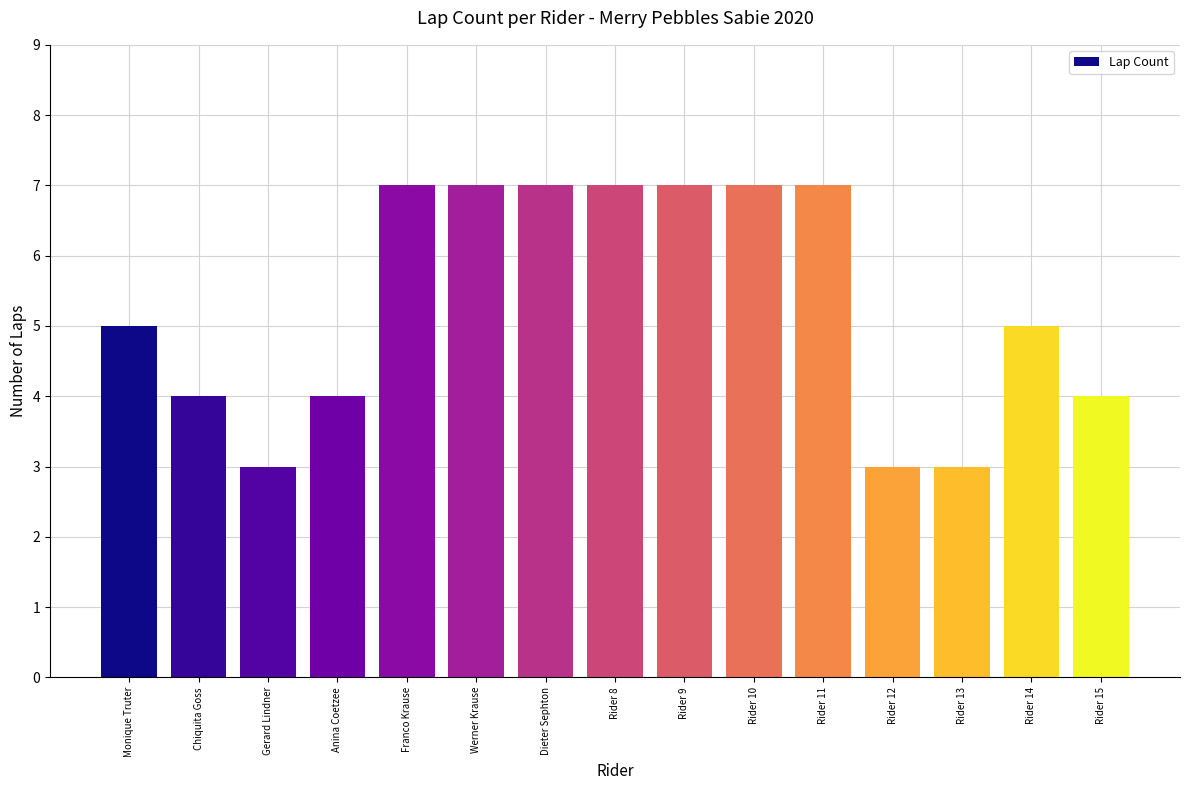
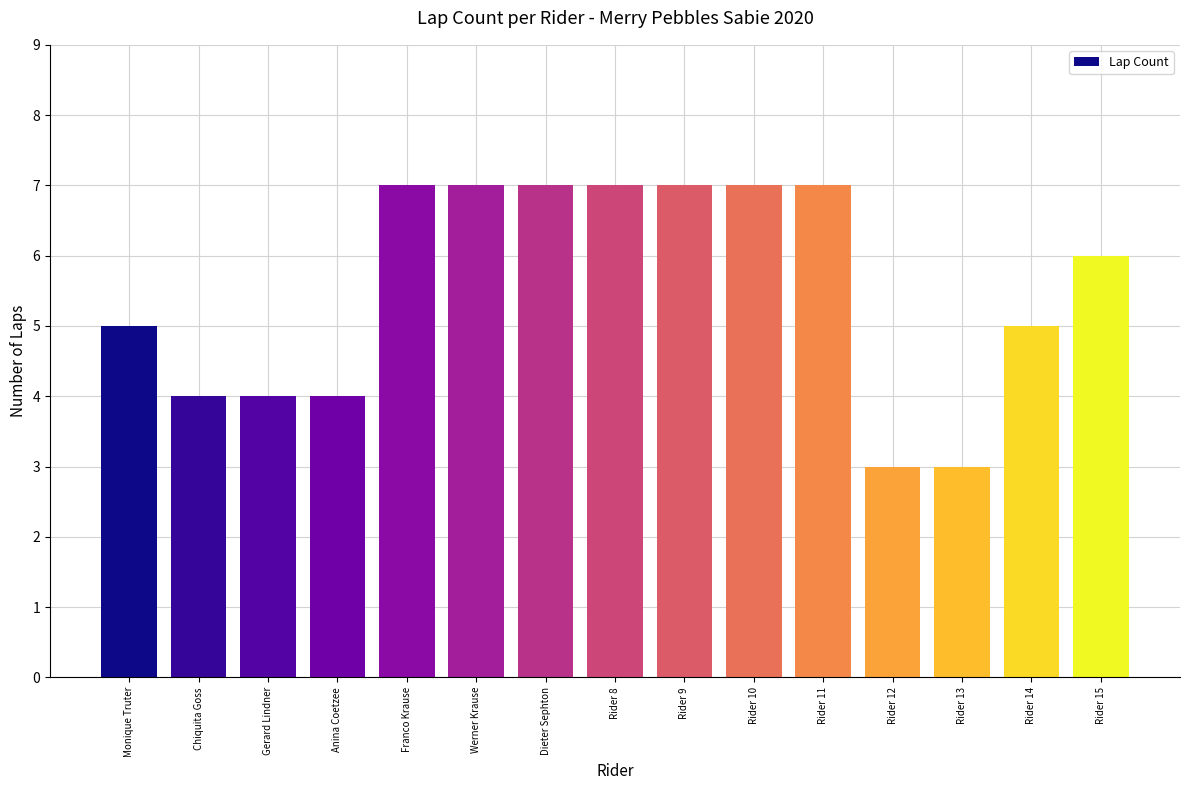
Gerard Lindner: 3 -> 4
Rider 15: 4 -> 6
